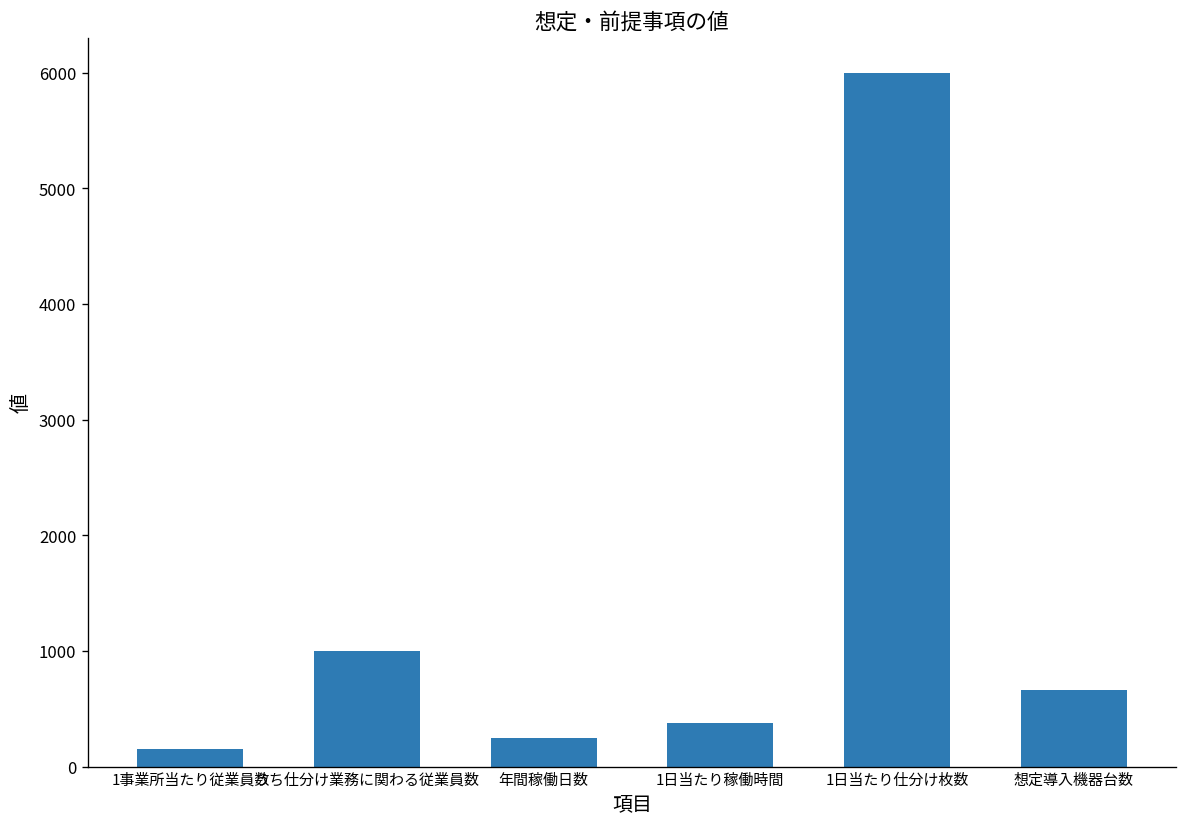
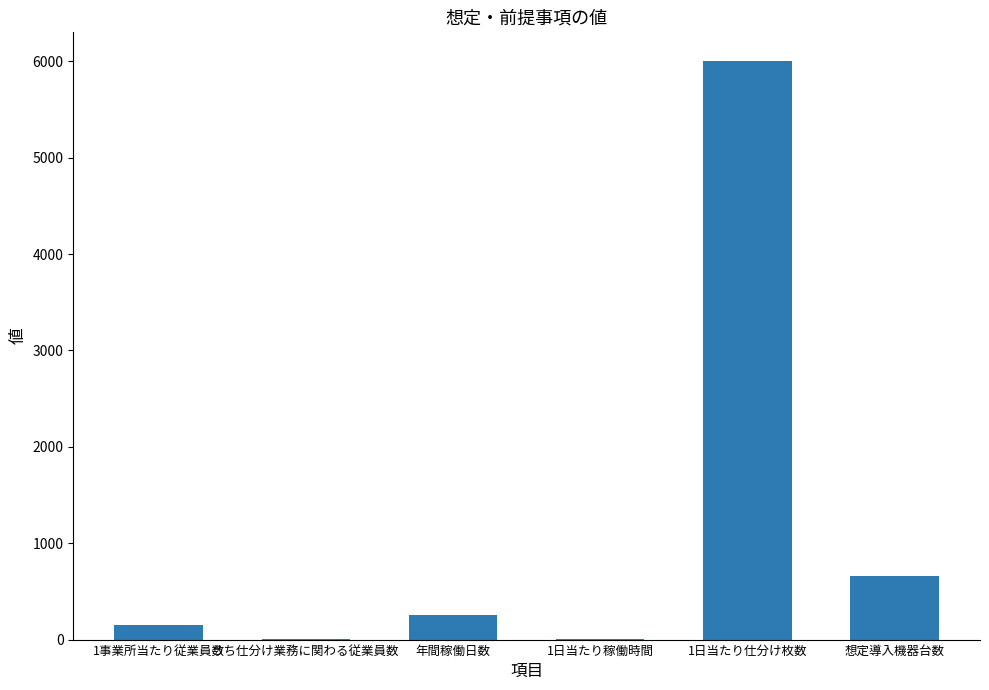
うち仕分け業務に関わる従業員数: 1000 -> 0
1日当たり稼働時間: 400 -> 0
